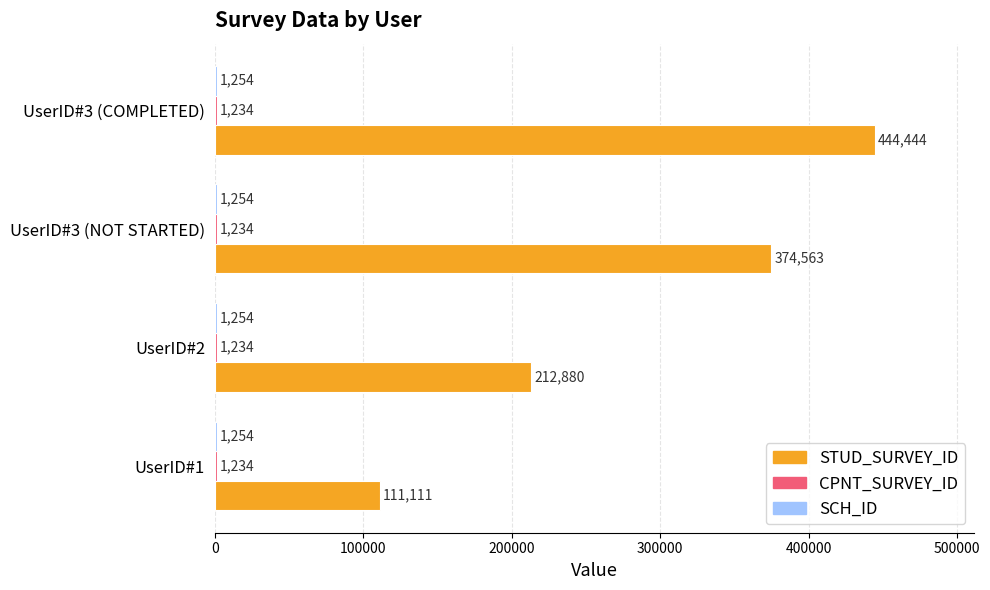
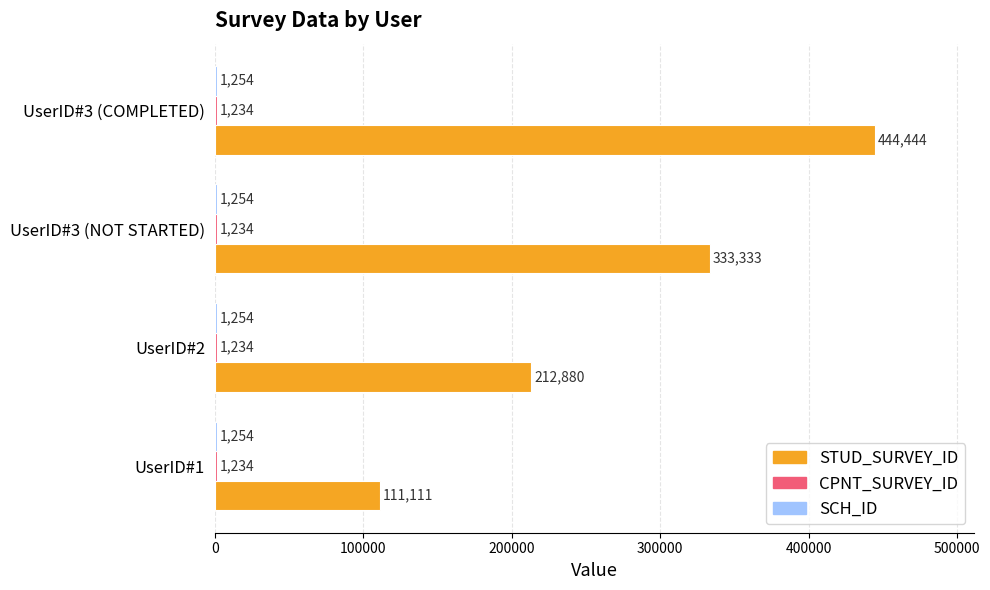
STUD_SURVEY_ID, UserID#3 (NOT STARTED): 374,563 -> 333,333
